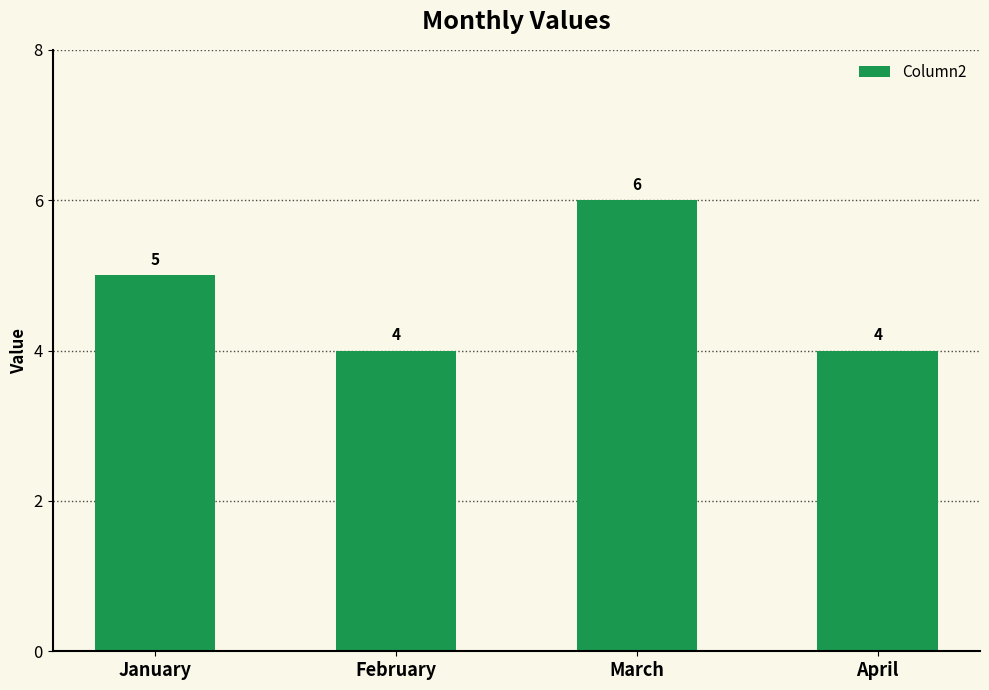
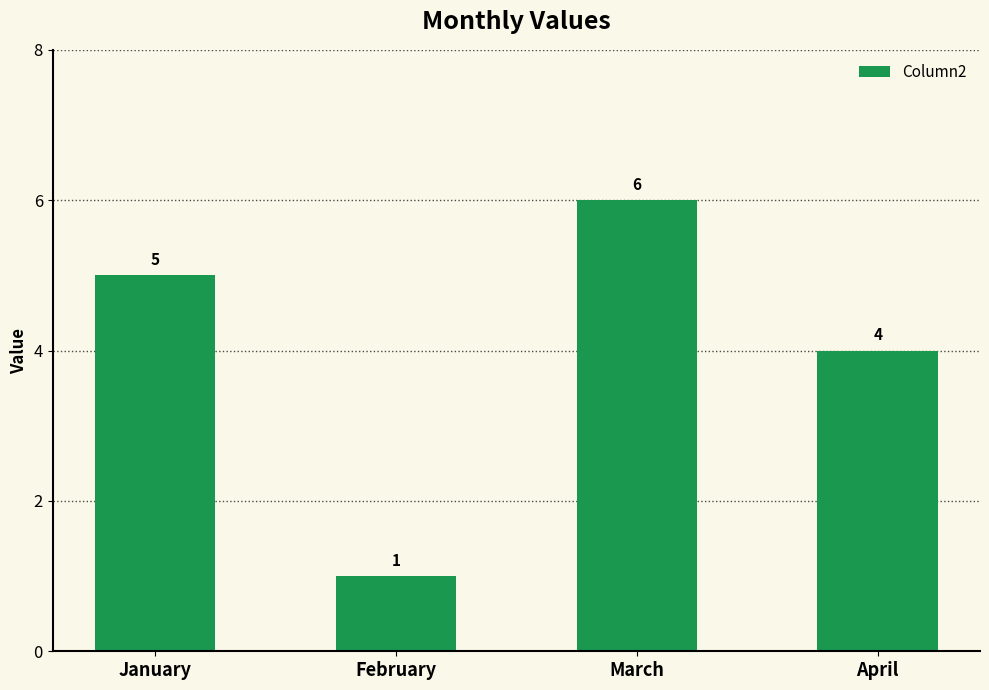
February: 4 -> 1
